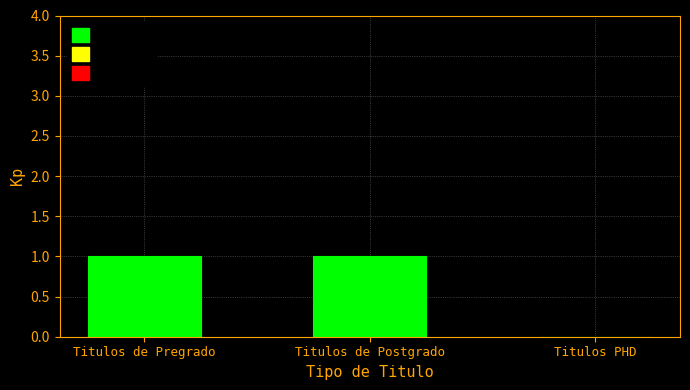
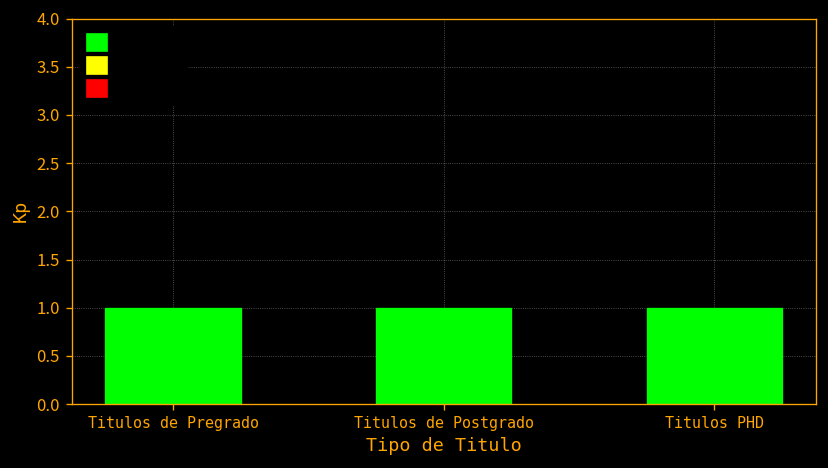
Titulos PHD: 0 -> 1
